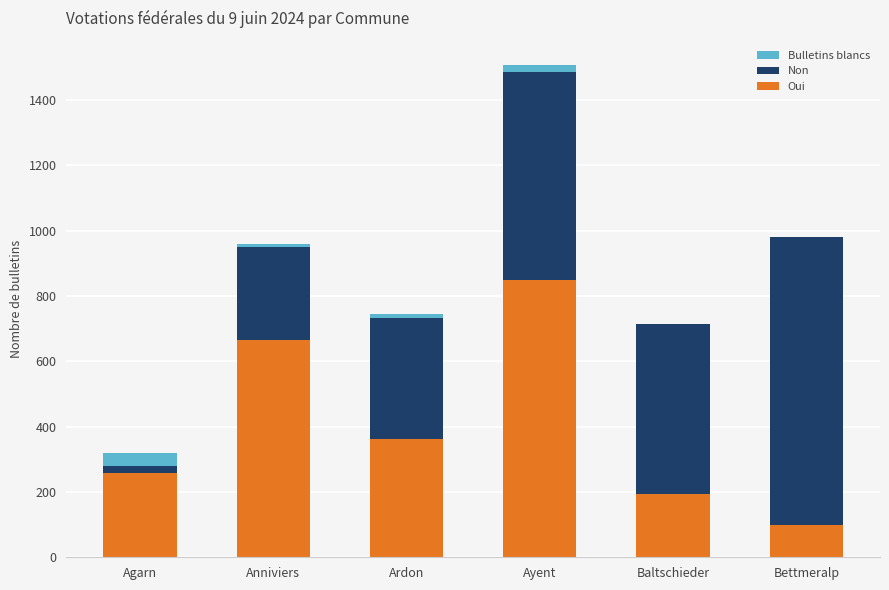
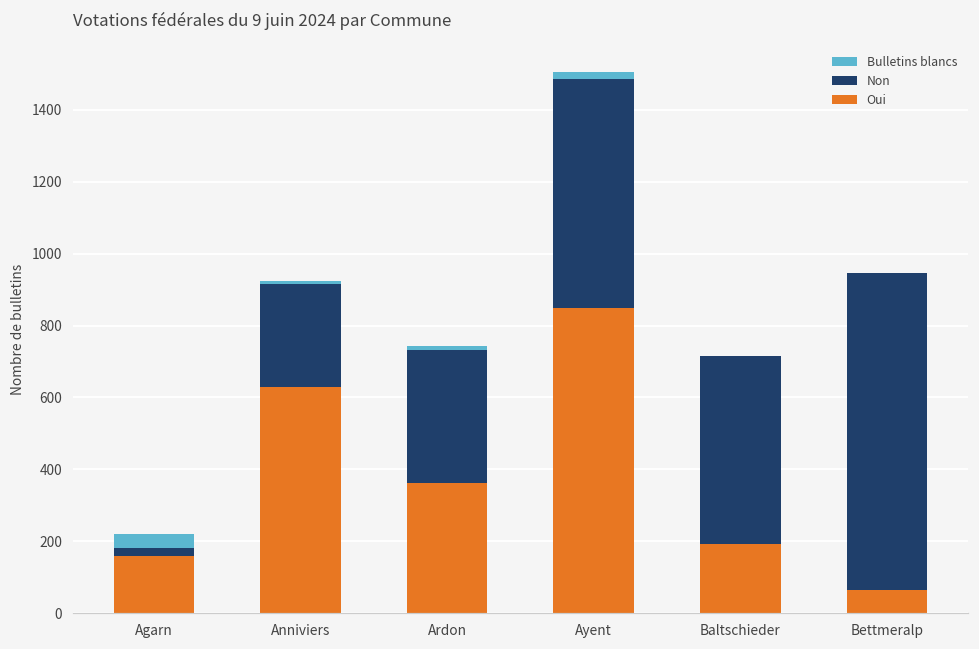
Oui, Agarn: 260 -> 160
Oui, Anniviers: 660 -> 630
Oui, Bettmeralp: 100 -> 60
